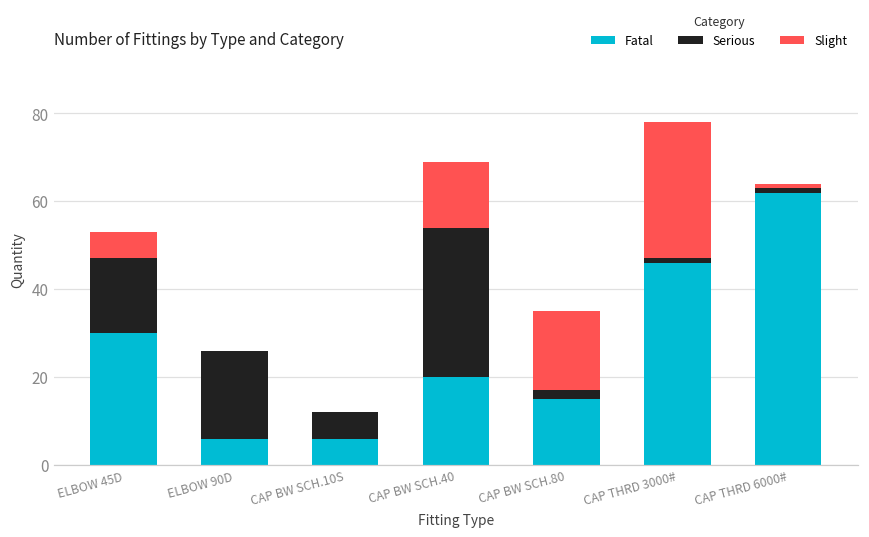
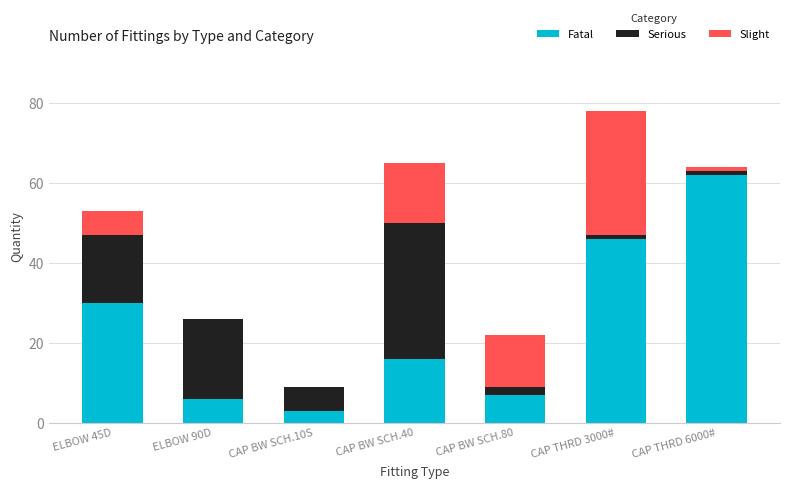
Fatal, CAP BW SCH.10S: 6 -> 3
Fatal, CAP BW SCH.40: 20 -> 16
Fatal, CAP BW SCH.80: 15 -> 7
Slight, CAP BW SCH.80: 18 -> 13
